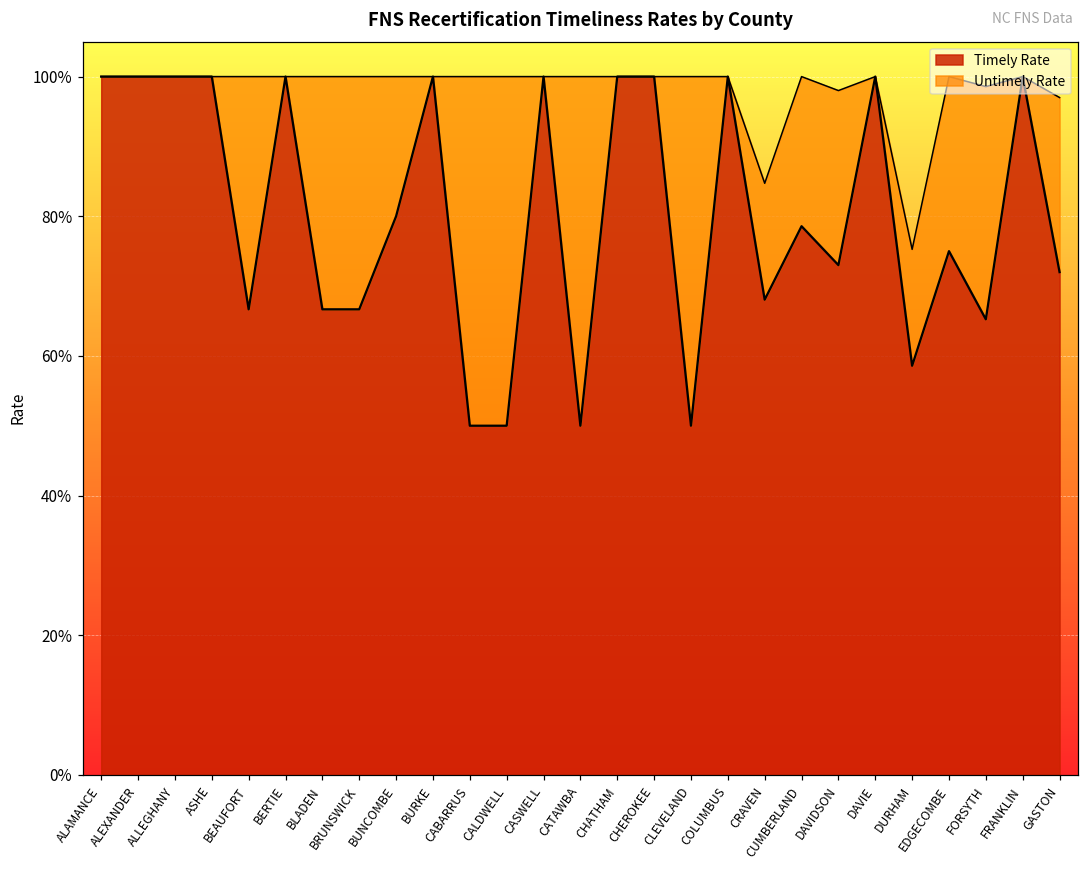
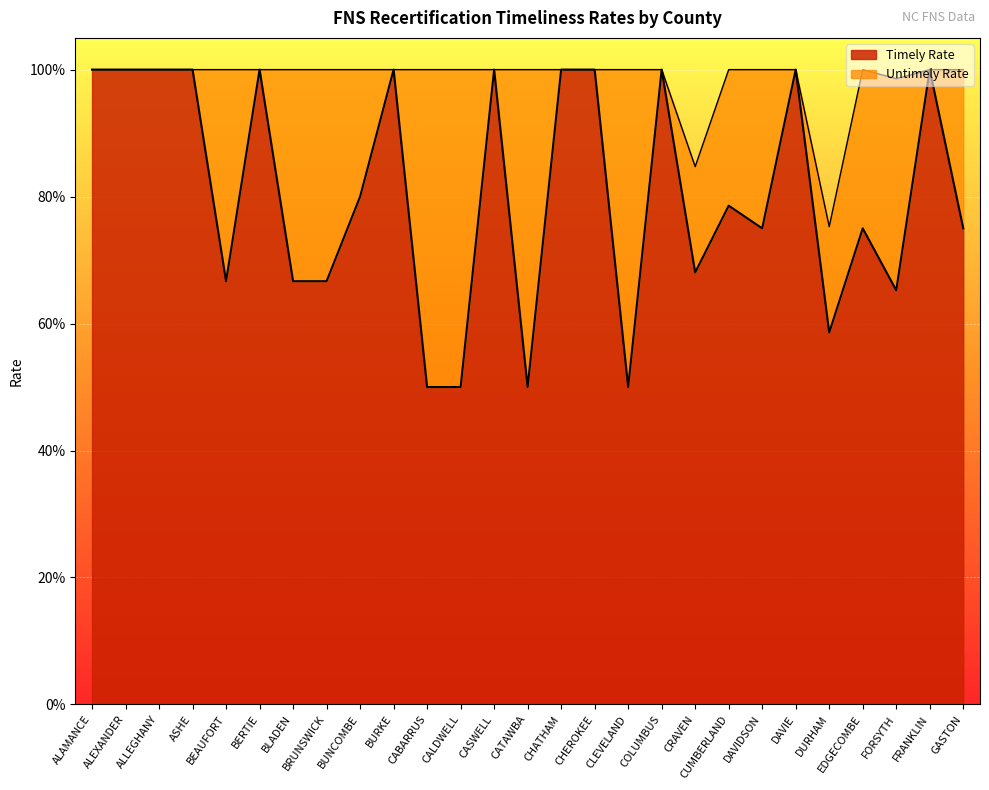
Timely Rate, DAVIDSON: 73% -> 75%
Timely Rate, GASTON: 72% -> 75%
